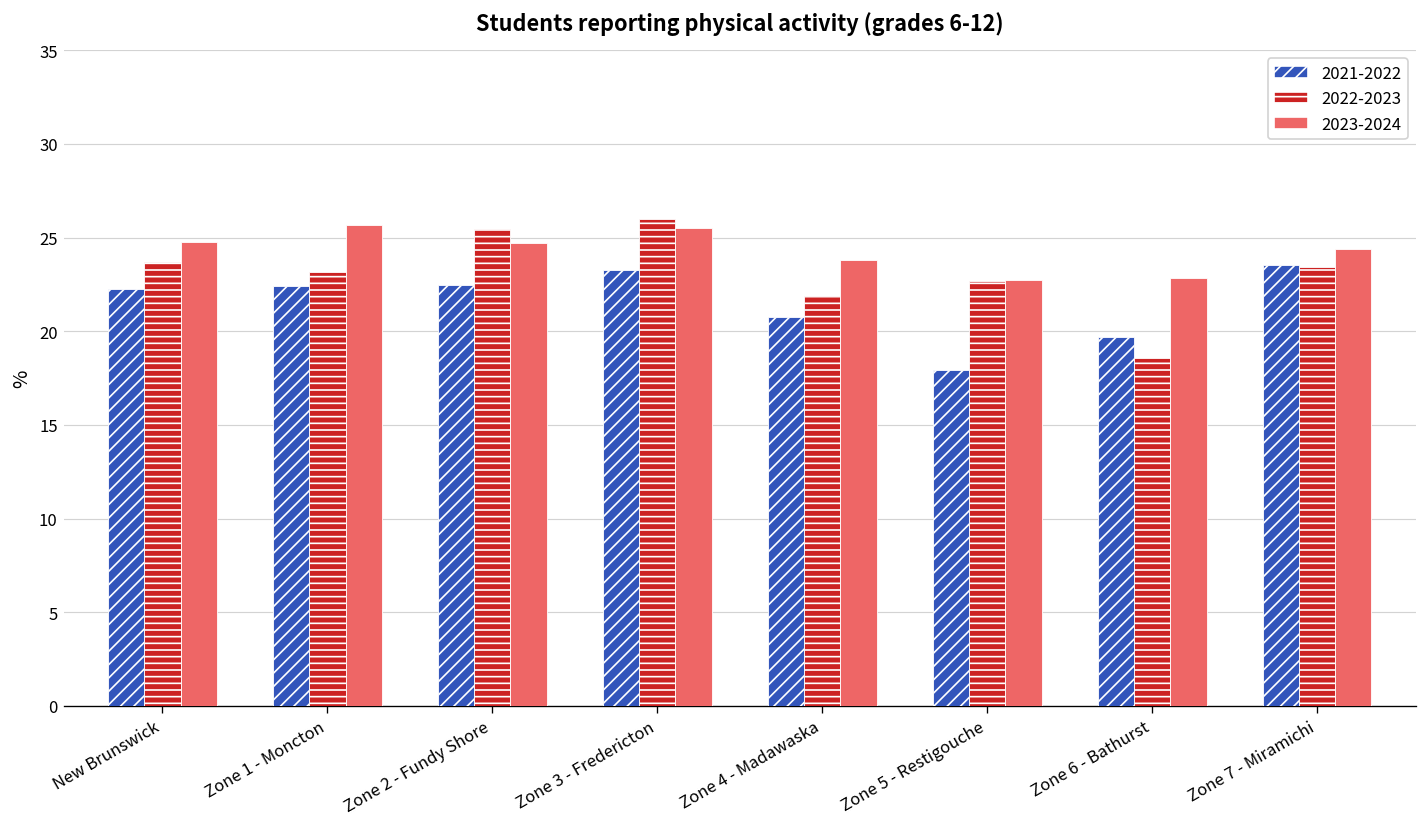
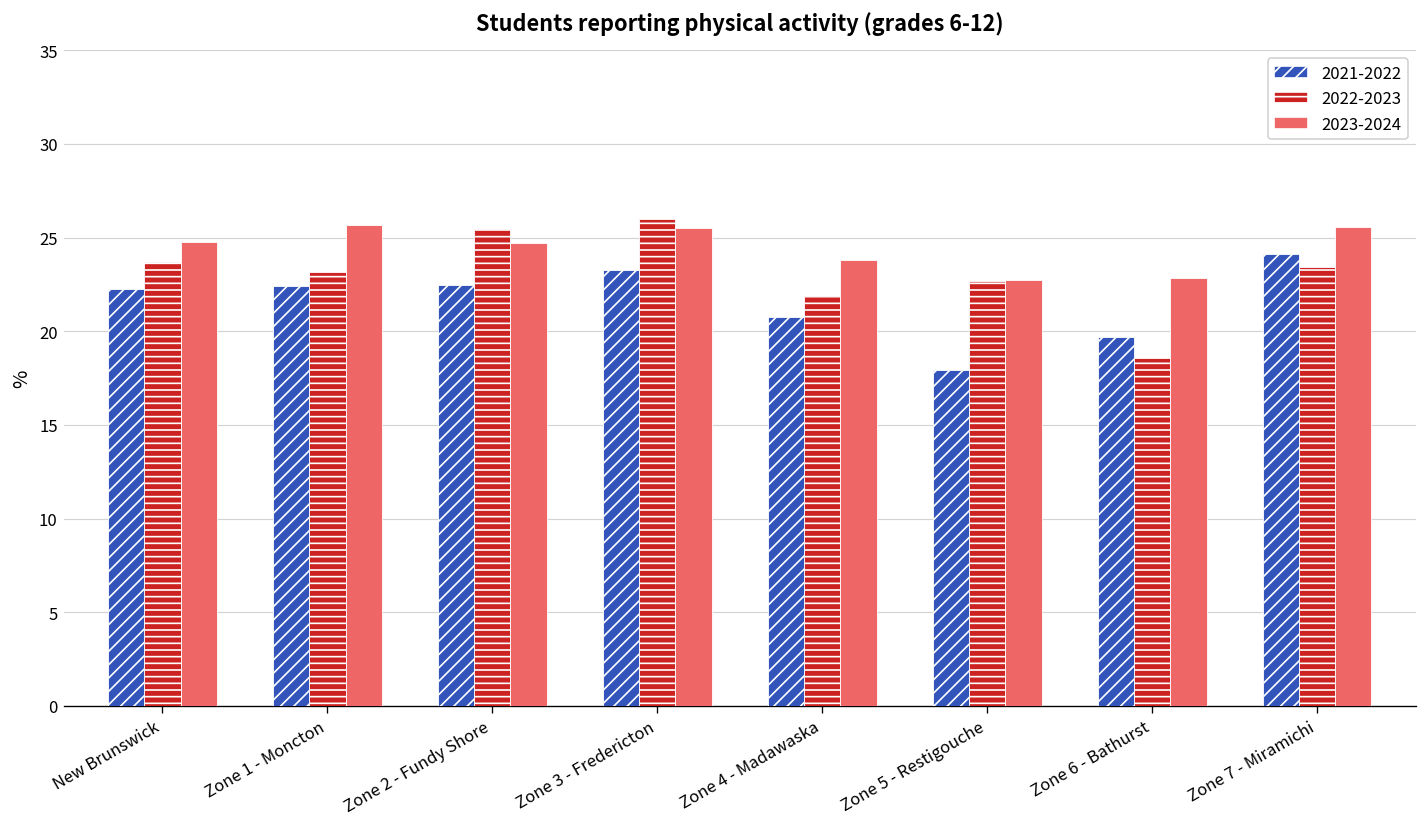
2021-2022, Zone 7 - Miramichi: 23.5 -> 24.1
2023-2024, Zone 7 - Miramichi: 24.4 -> 25.6
